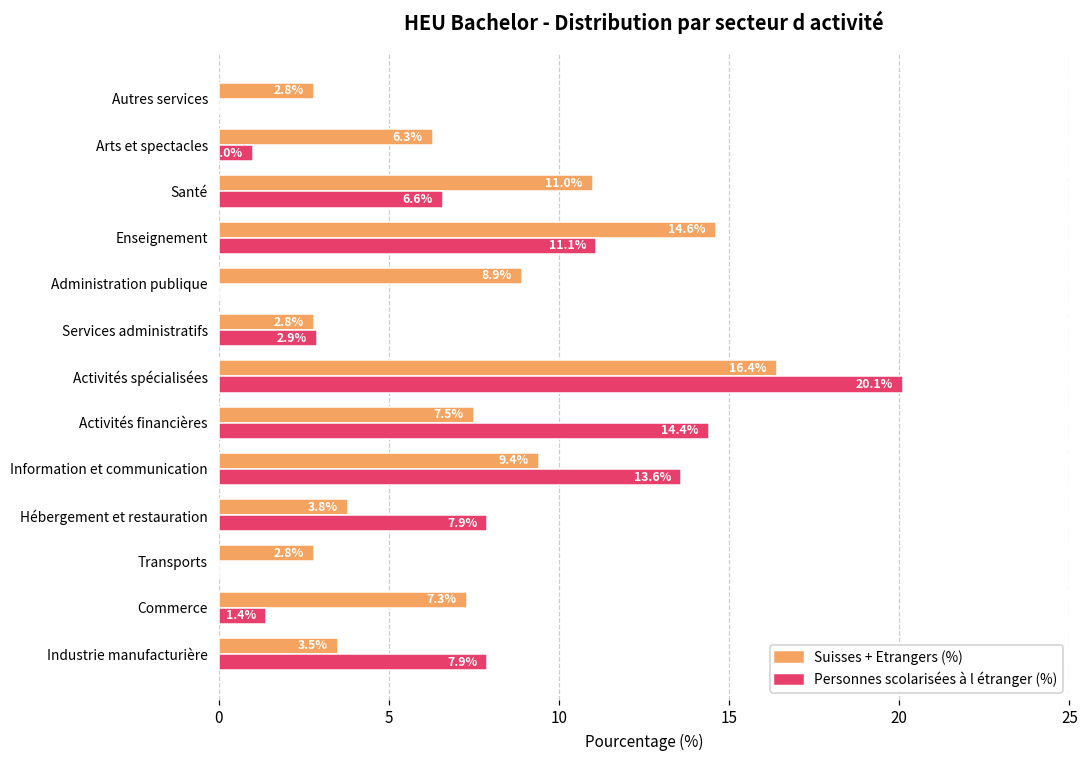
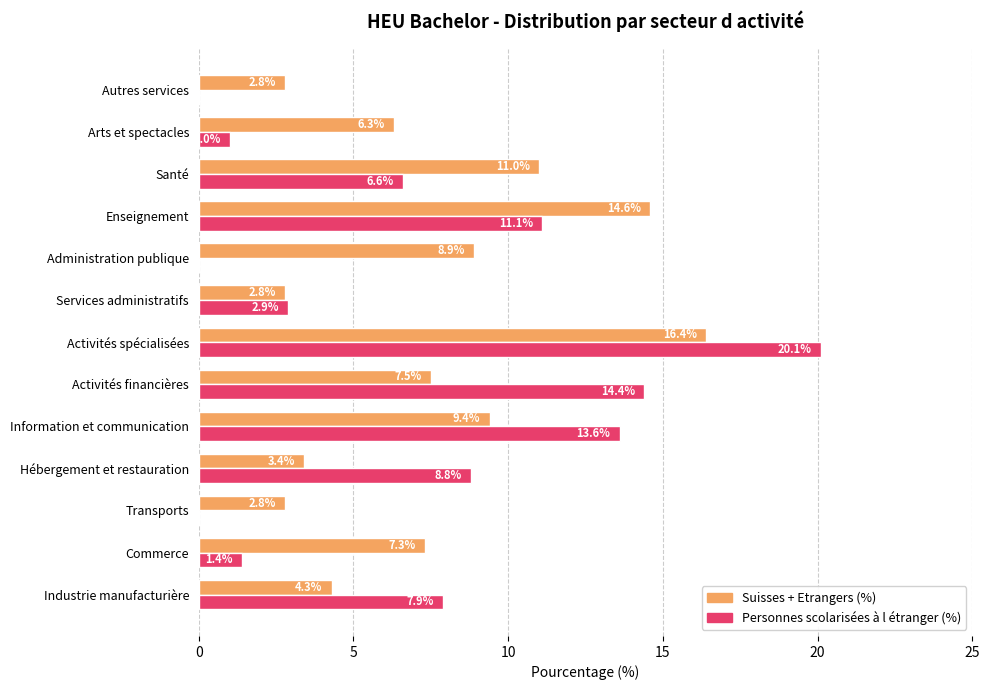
Suisses + Etrangers (%), Hébergement et restauration: 3.8% -> 3.4%
Personnes scolarisées à l étranger (%), Hébergement et restauration: 7.9% -> 8.8%
Suisses + Etrangers (%), Industrie manufacturière: 3.5% -> 4.3%
